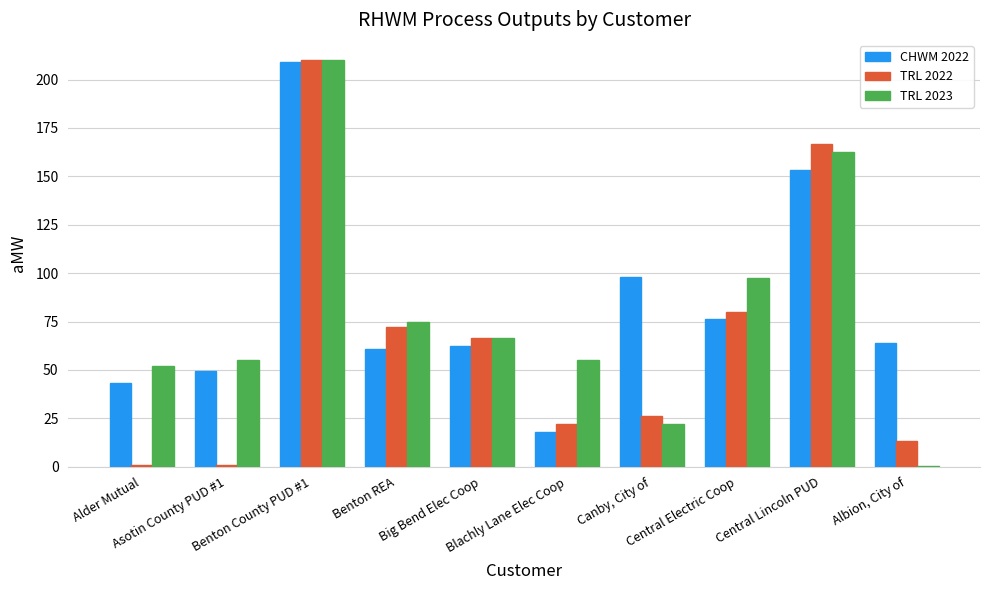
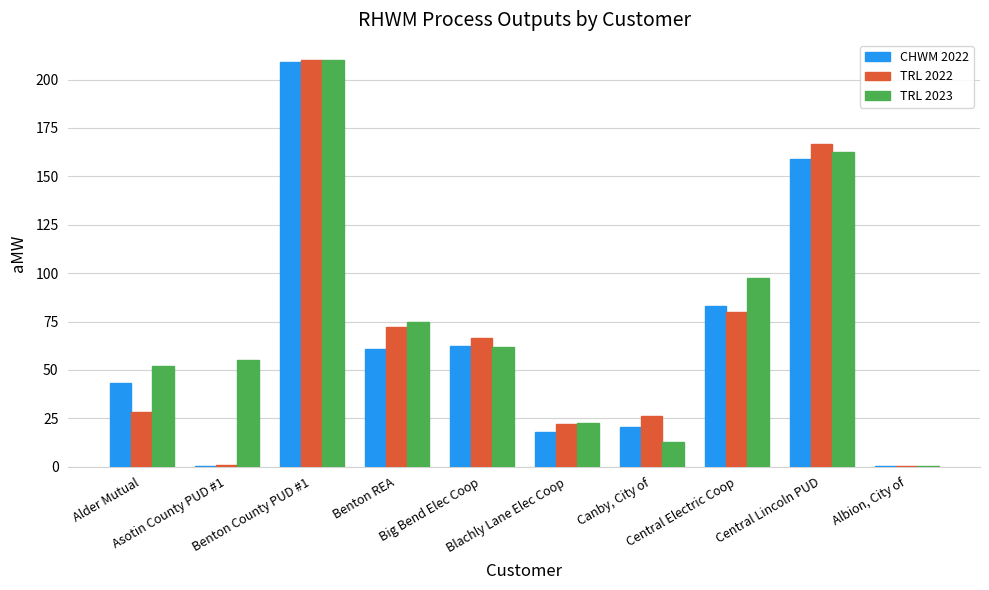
TRL 2022, Alder Mutual: 1 -> 28
CHWM 2022, Asotin County PUD #1: 50 -> 1
TRL 2023, Big Bend Elec Coop: 67 -> 62
TRL 2023, Blachly Lane Elec Coop: 55 -> 22
CHWM 2022, Canby, City of: 98 -> 21
TRL 2023, Canby, City of: 22 -> 13
CHWM 2022, Central Electric Coop: 77 -> 83
CHWM 2022, Central Lincoln PUD: 153 -> 159
CHWM 2022, Albion, City of: 64 -> 0
TRL 2022, Albion, City of: 13 -> 0
